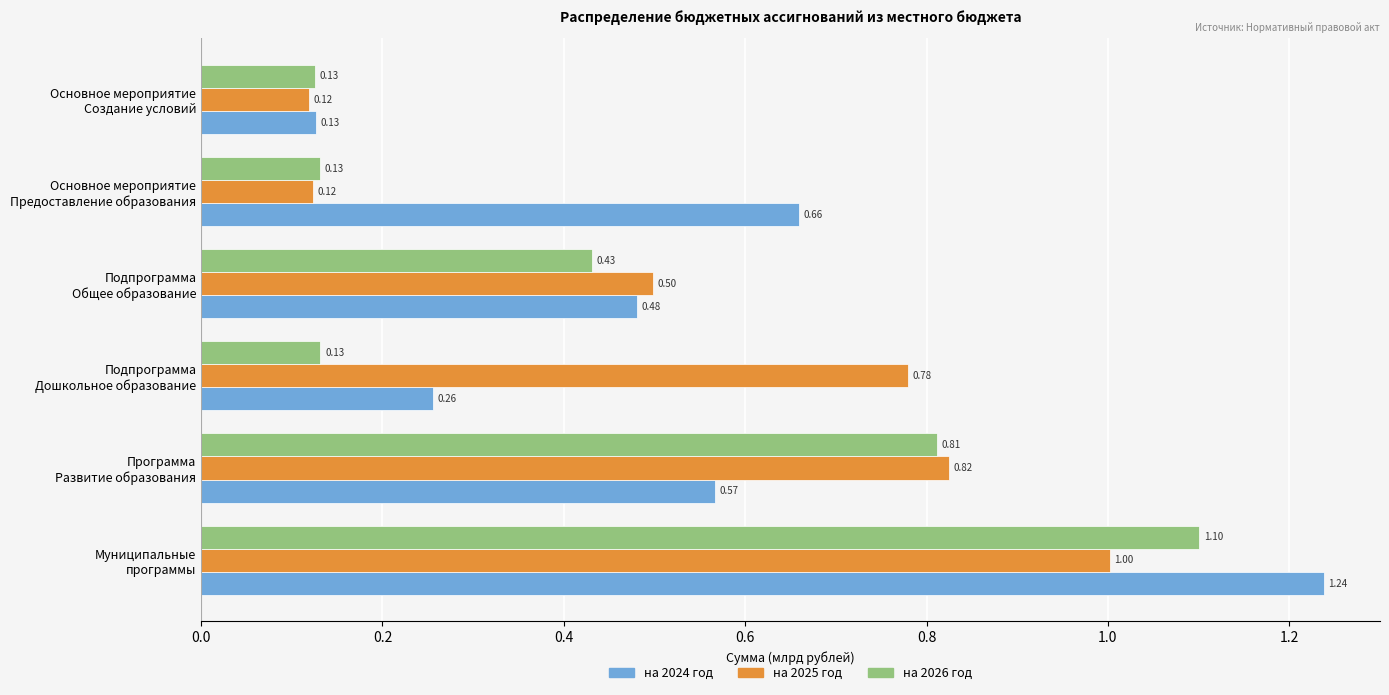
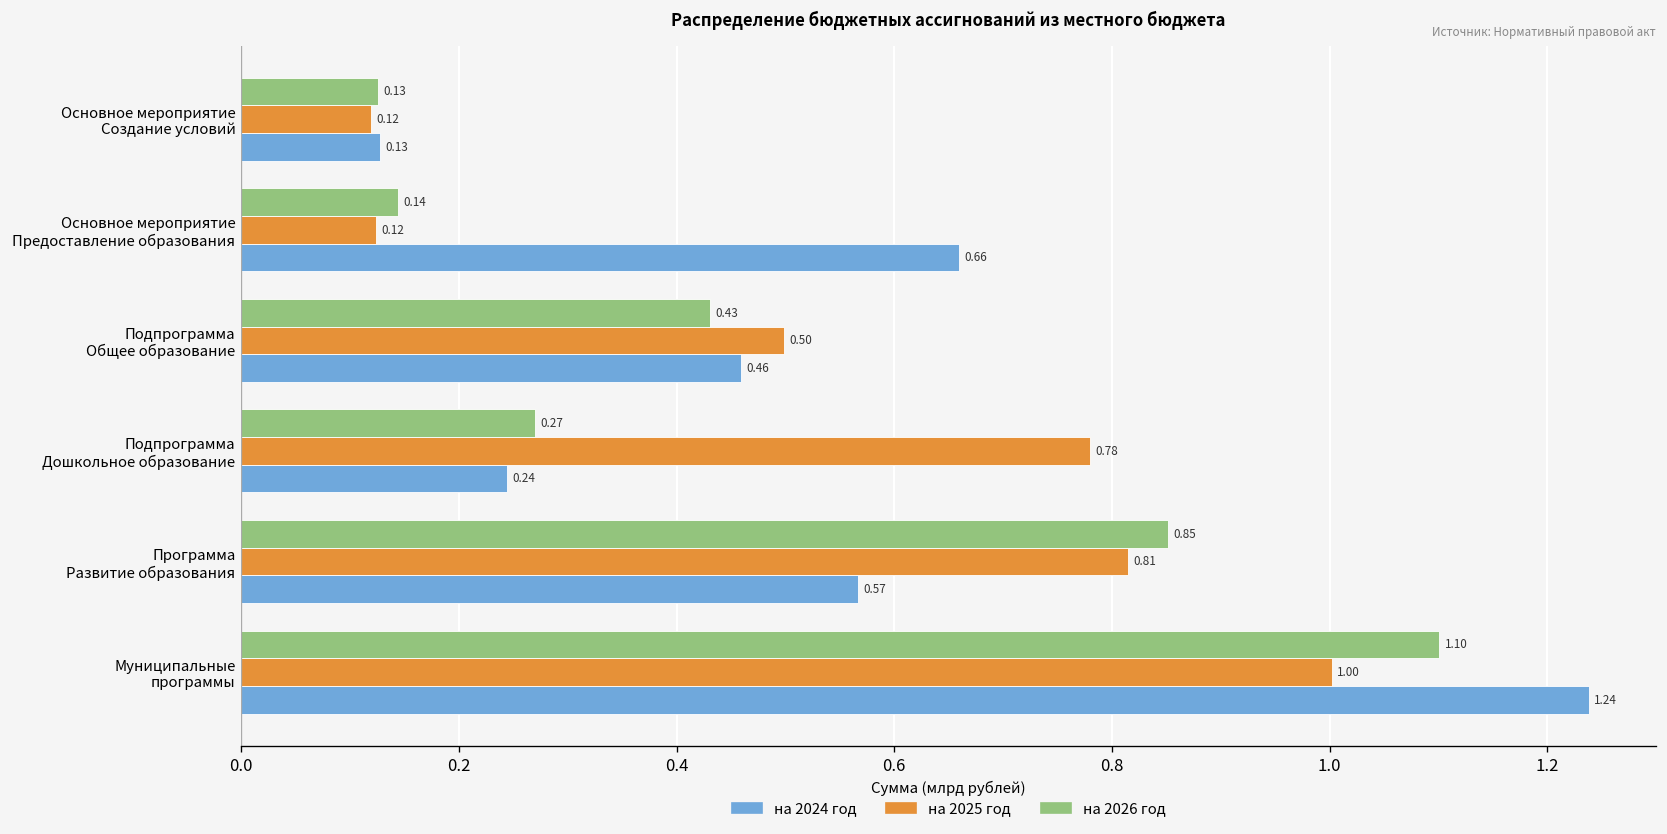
на 2026 год, Основное мероприятие Предоставление образования: 0.13 -> 0.14
на 2024 год, Подпрограмма Общее образование: 0.48 -> 0.46
на 2026 год, Подпрограмма Дошкольное образование: 0.13 -> 0.27
на 2024 год, Подпрограмма Дошкольное образование: 0.26 -> 0.24
на 2026 год, Программа Развитие образования: 0.81 -> 0.85
на 2025 год, Программа Развитие образования: 0.82 -> 0.81
